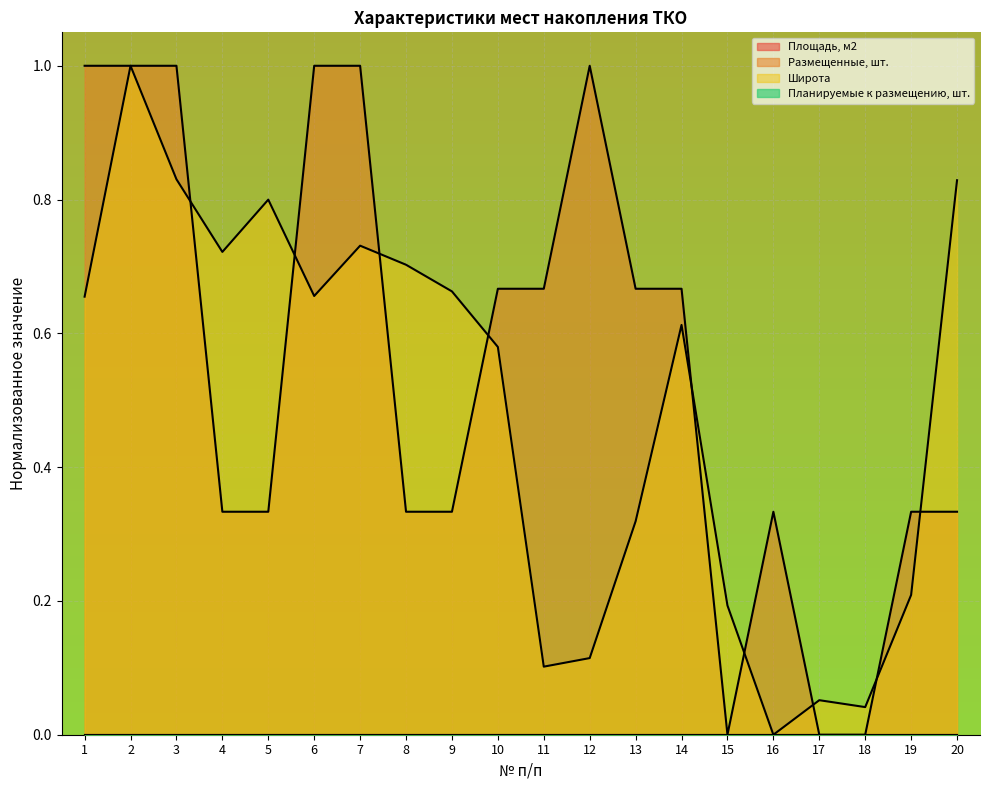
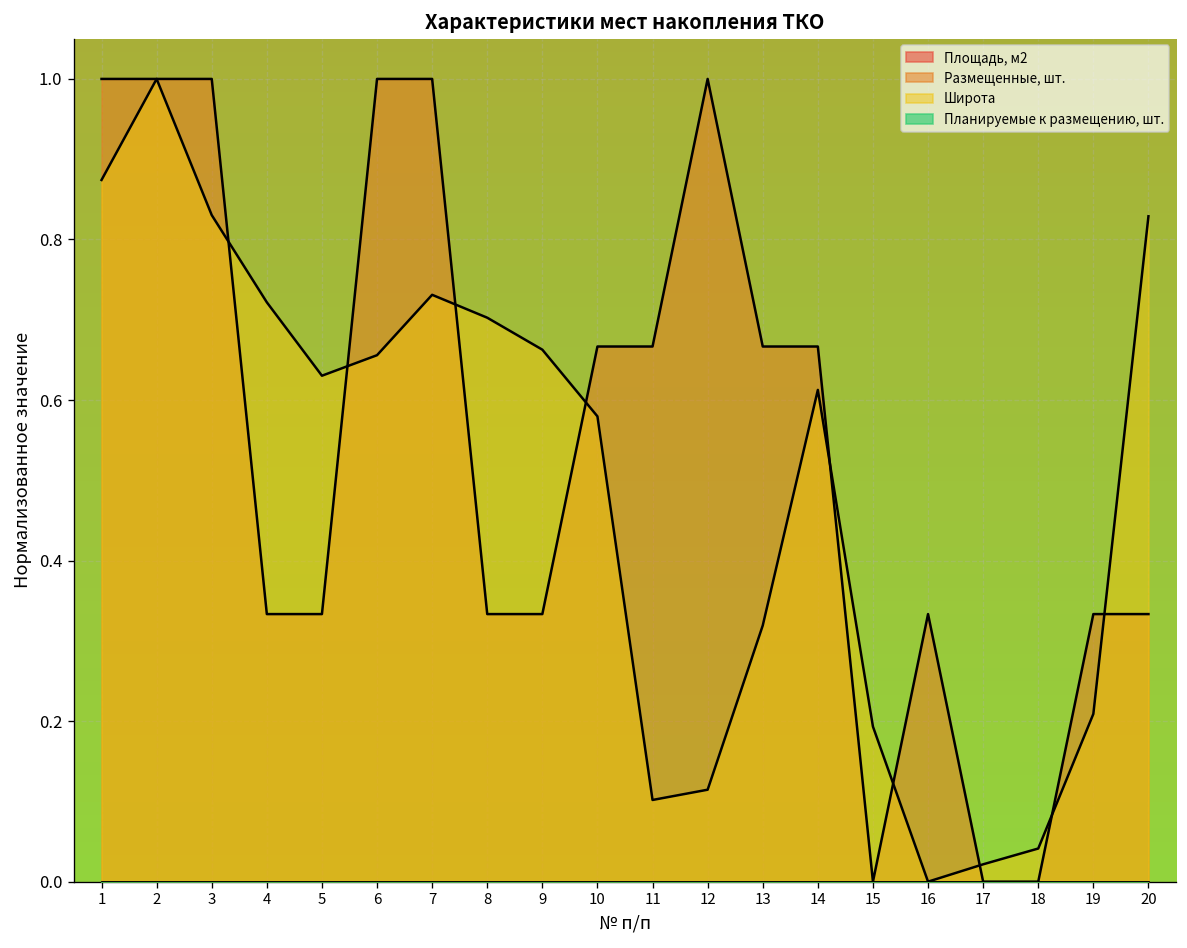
Широта, 1: 0.65 -> 0.87
Широта, 5: 0.80 -> 0.63
Широта, 17: 0.05 -> 0.02
